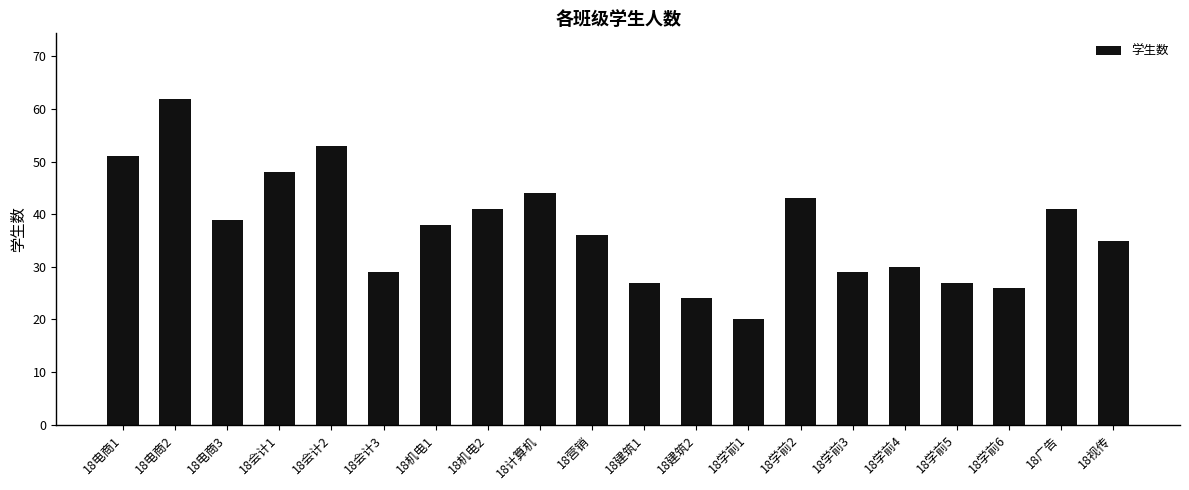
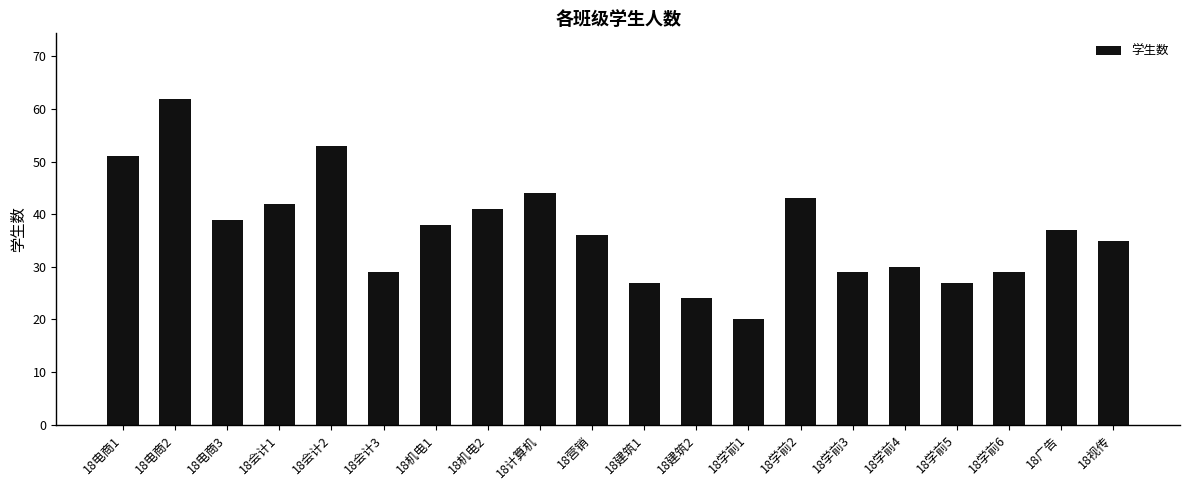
18会计1: 48 -> 42
18学前6: 26 -> 29
18广告: 41 -> 37
